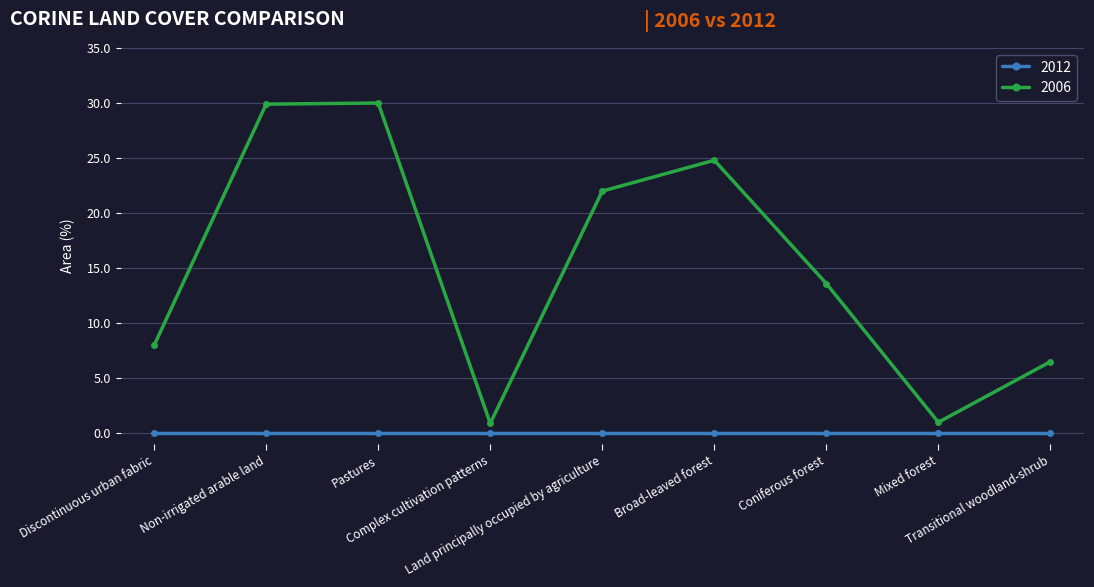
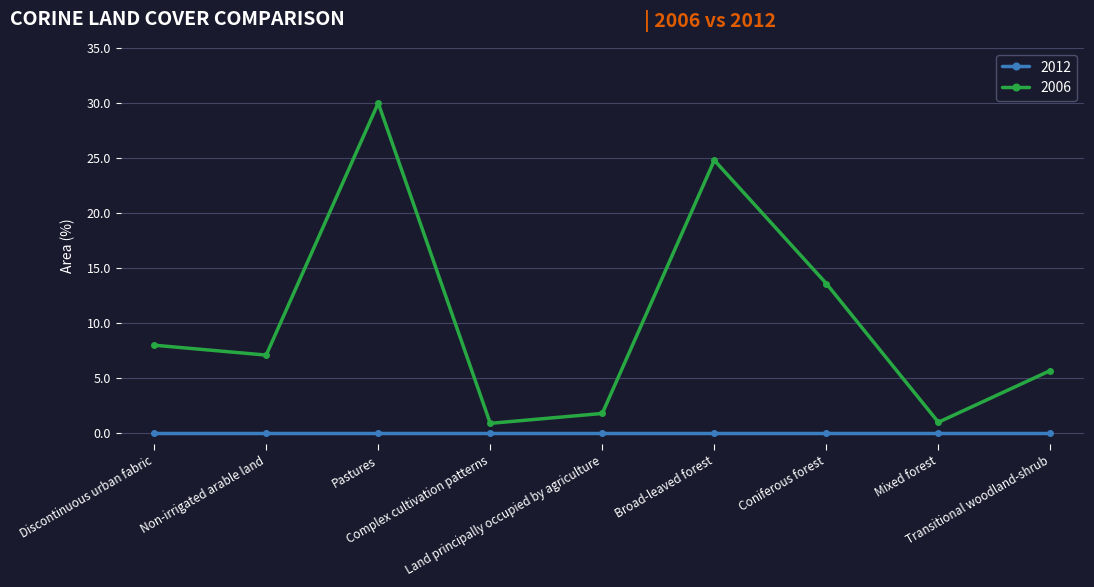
2006, Non-irrigated arable land: 29.9 -> 7.1
2006, Land principally occupied by agriculture: 22.0 -> 1.8
2006, Transitional woodland-shrub: 6.5 -> 5.7
